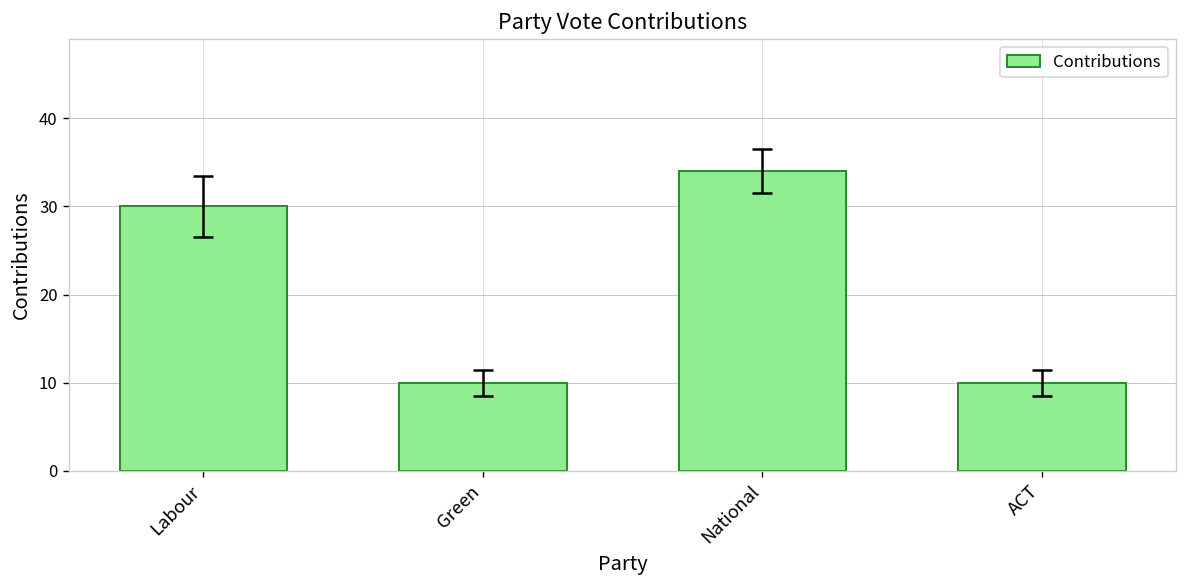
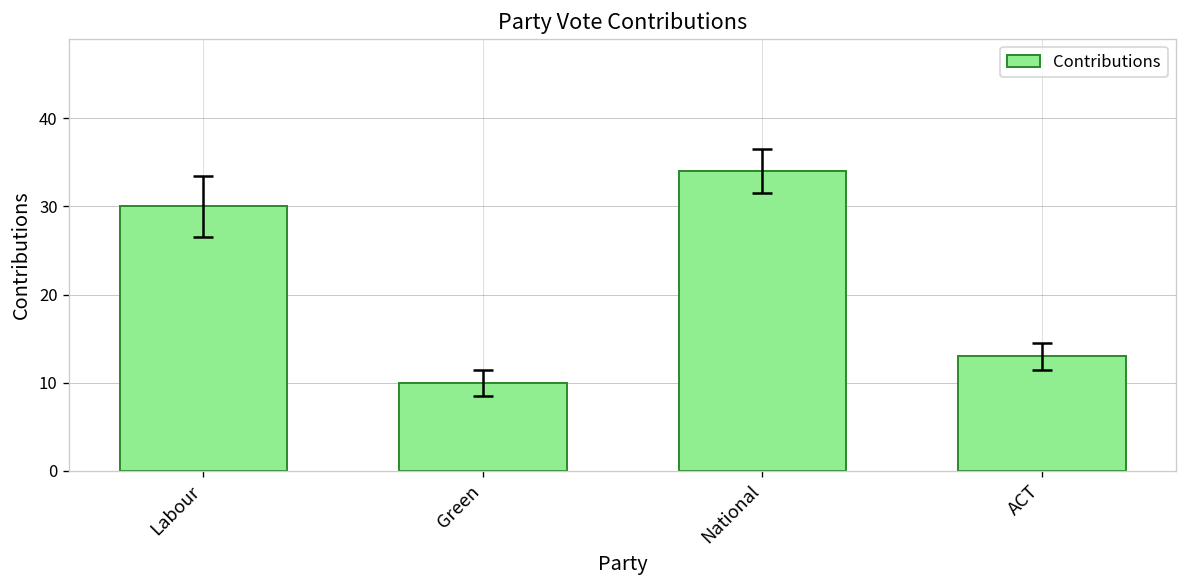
Contributions, ACT: 10 -> 13
